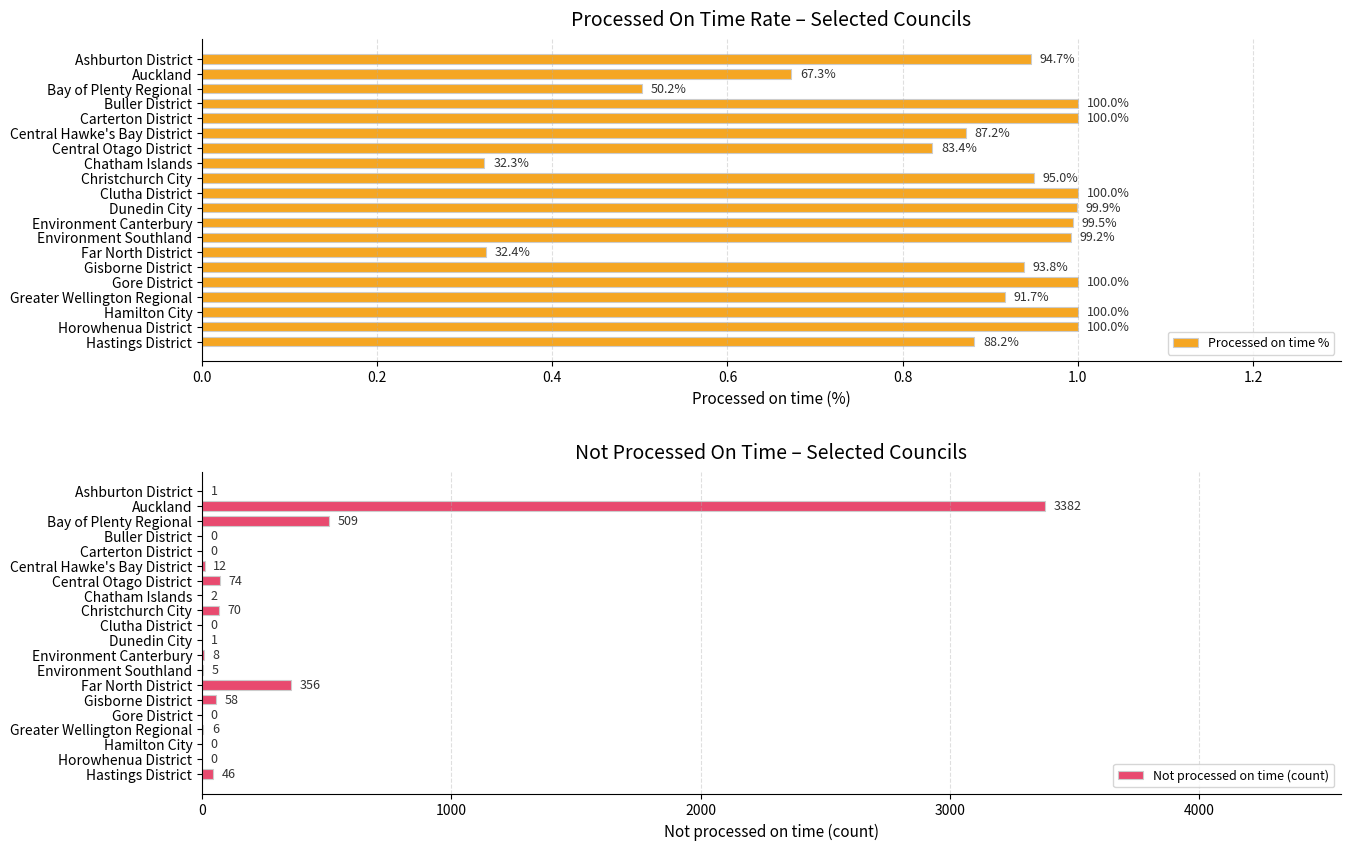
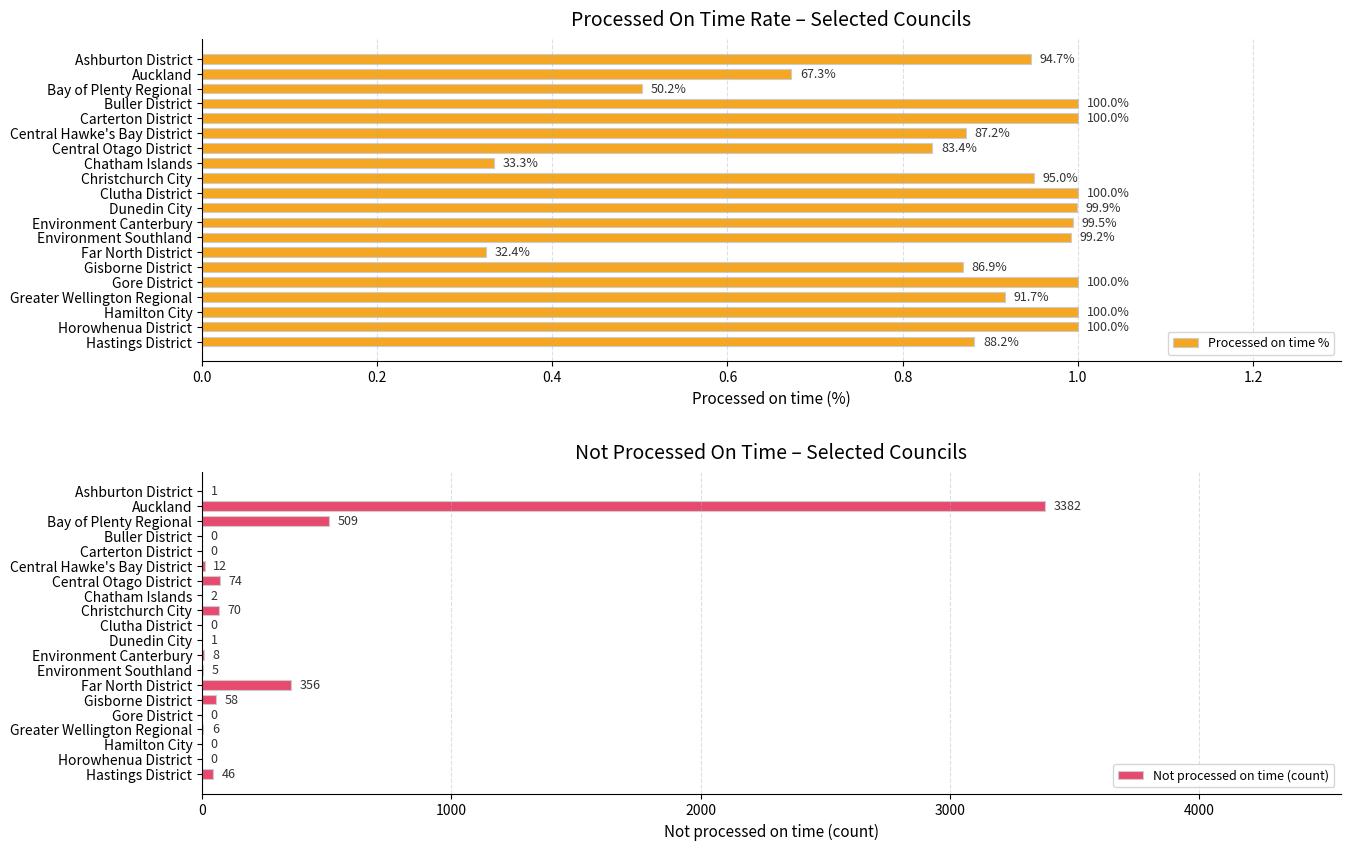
Processed On Time Rate – Selected Councils, Chatham Islands: 32.3% -> 33.3%
Processed On Time Rate – Selected Councils, Gisborne District: 93.8% -> 86.9%
